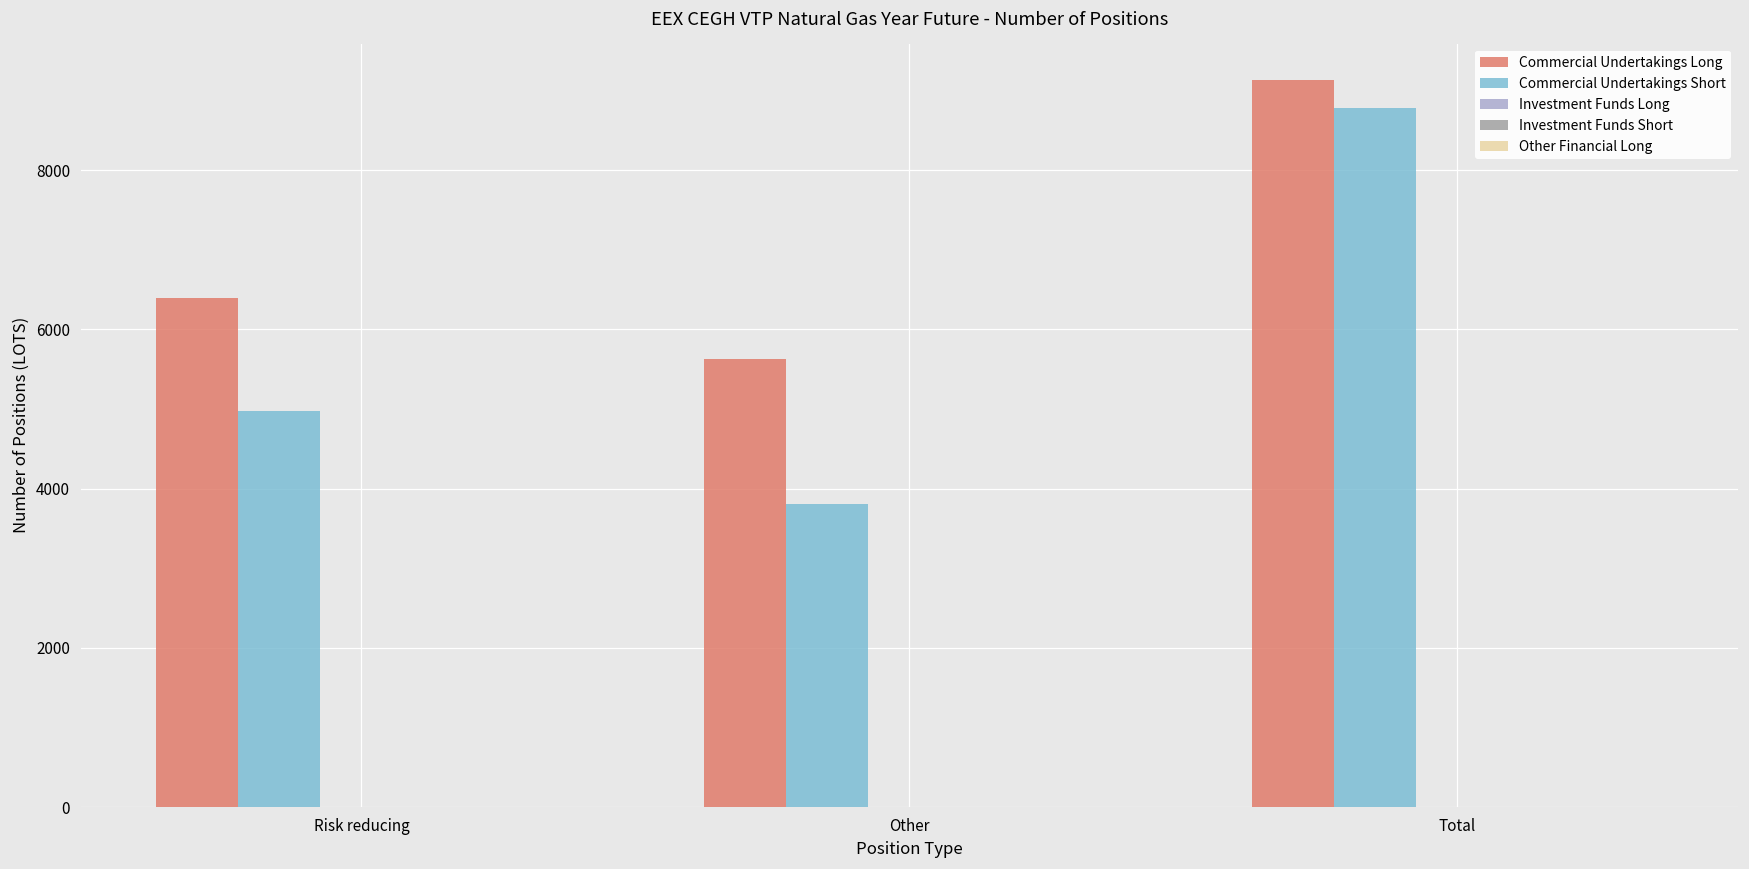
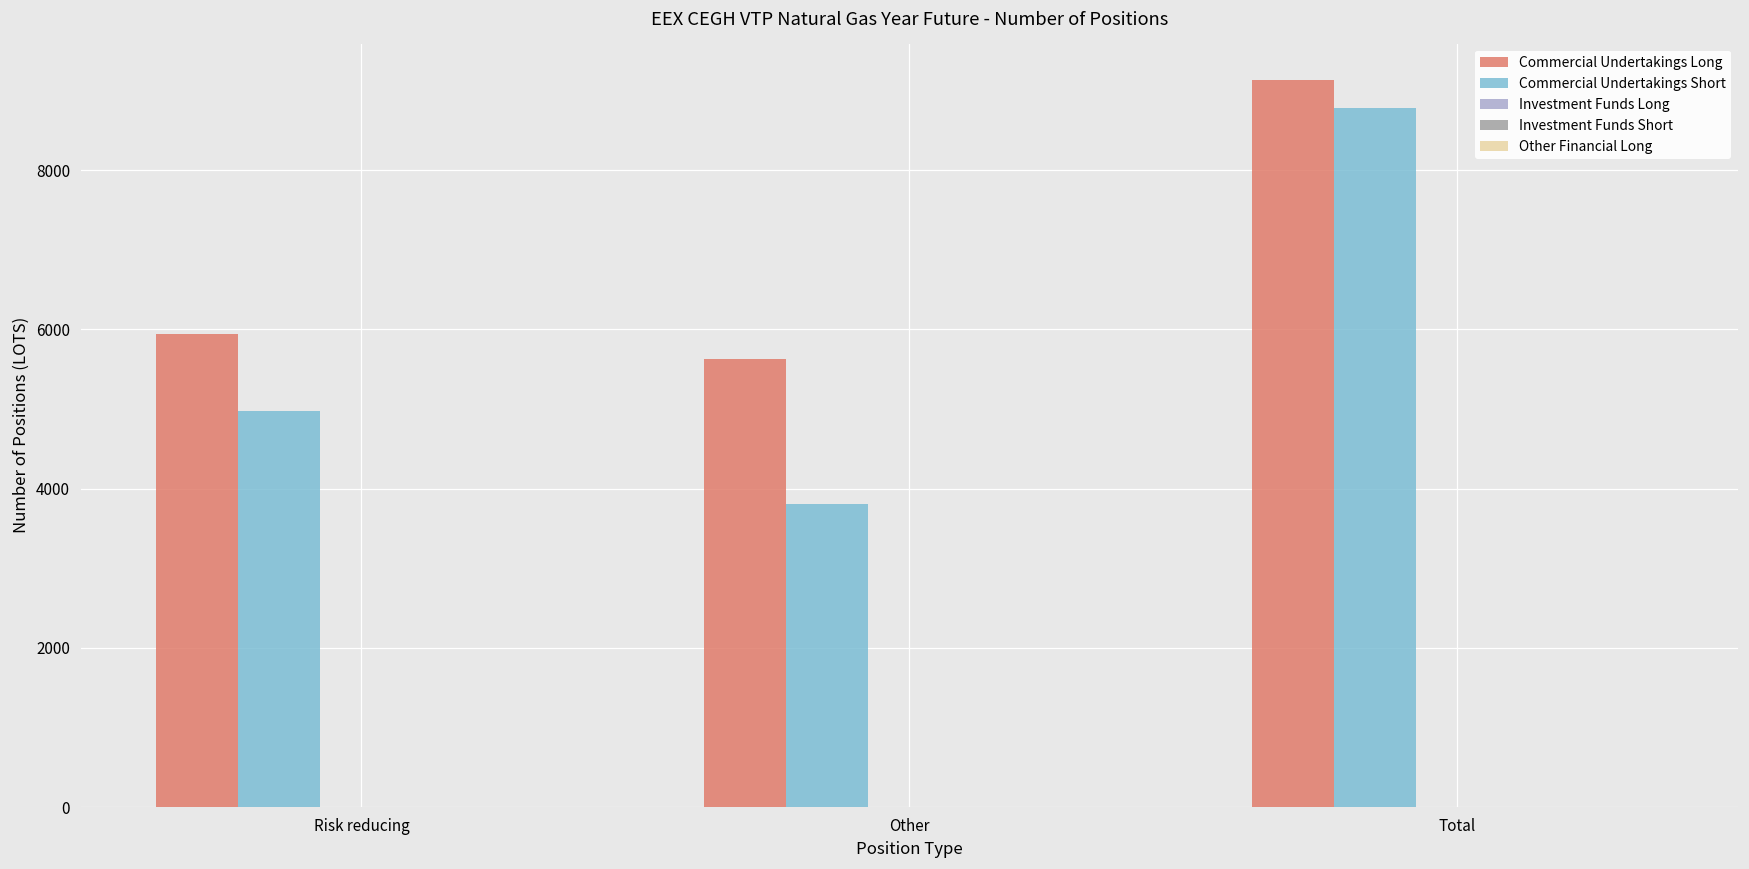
Commercial Undertakings Long, Risk reducing: 6400 -> 5900
